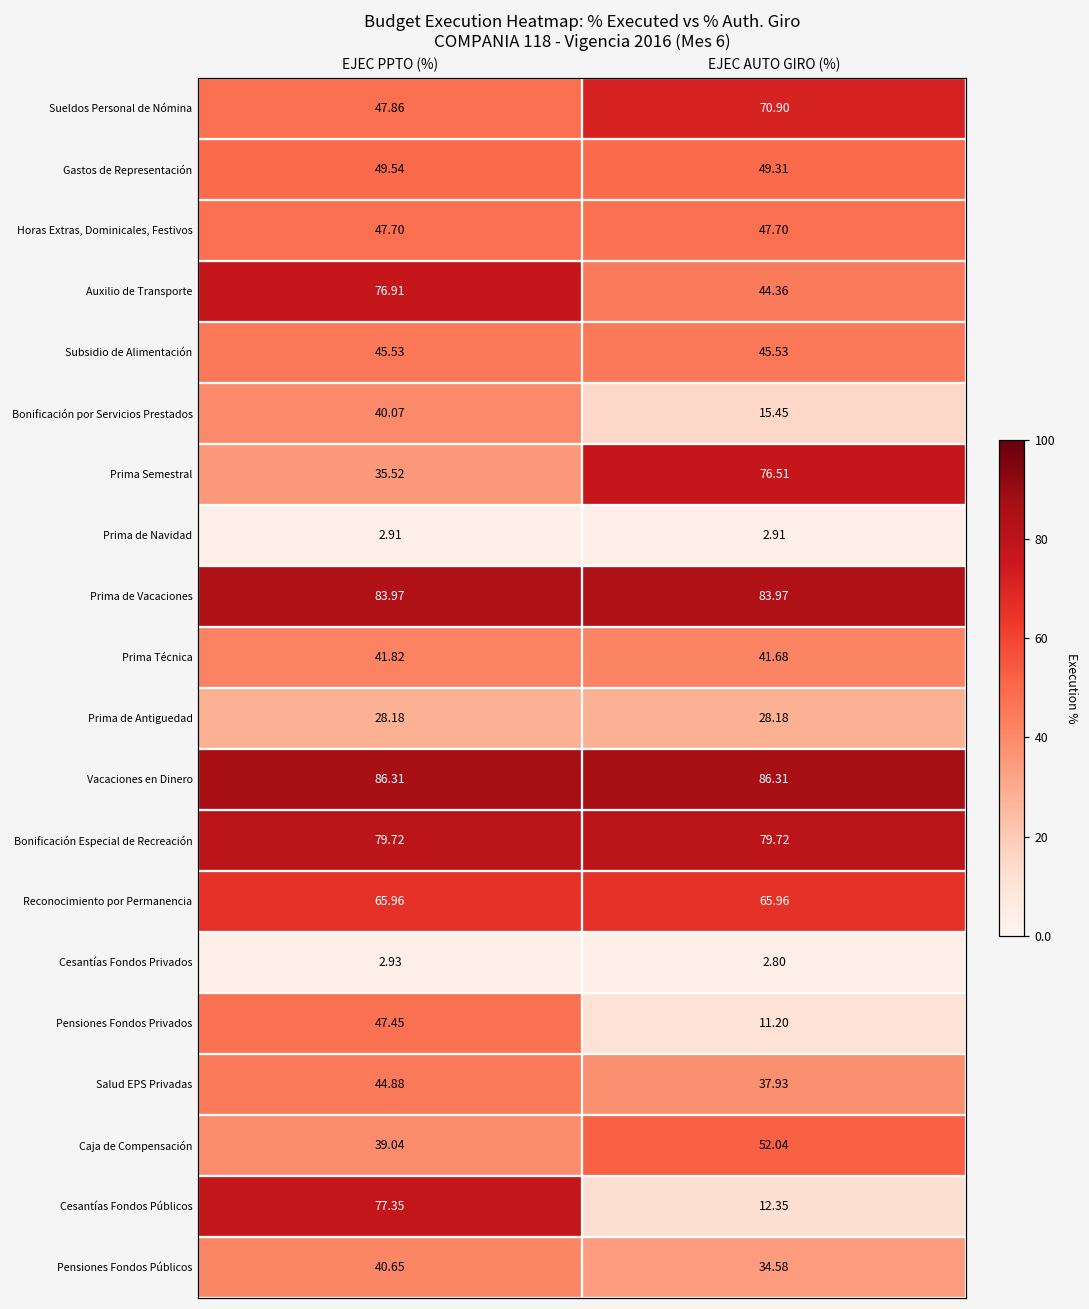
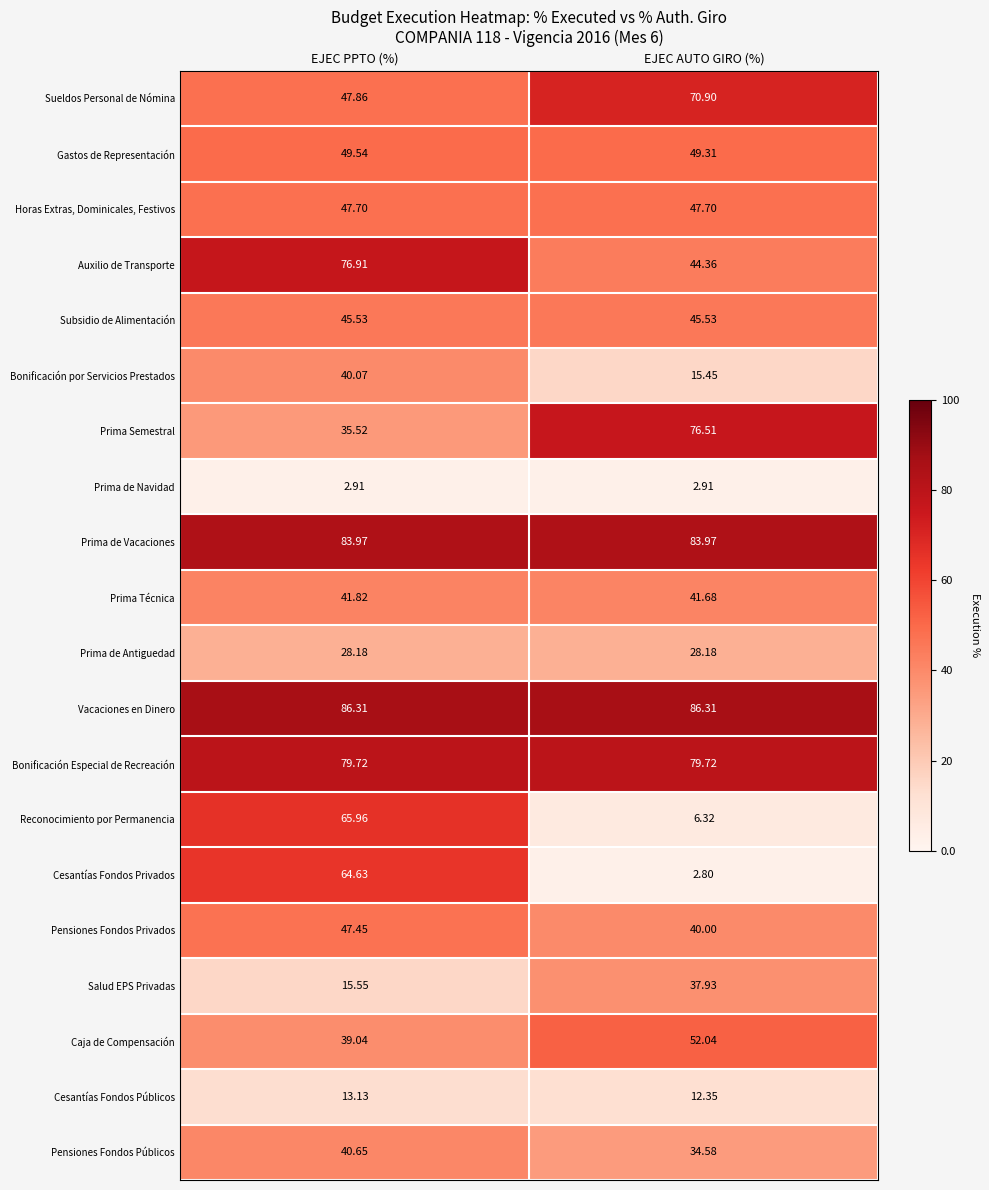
Reconocimiento por Permanencia, EJEC AUTO GIRO (%): 65.96 -> 6.32
Cesantías Fondos Privados, EJEC PPTO (%): 2.93 -> 64.63
Pensiones Fondos Privados, EJEC AUTO GIRO (%): 11.20 -> 40.00
Salud EPS Privadas, EJEC PPTO (%): 44.88 -> 15.55
Cesantías Fondos Públicos, EJEC PPTO (%): 77.35 -> 13.13
